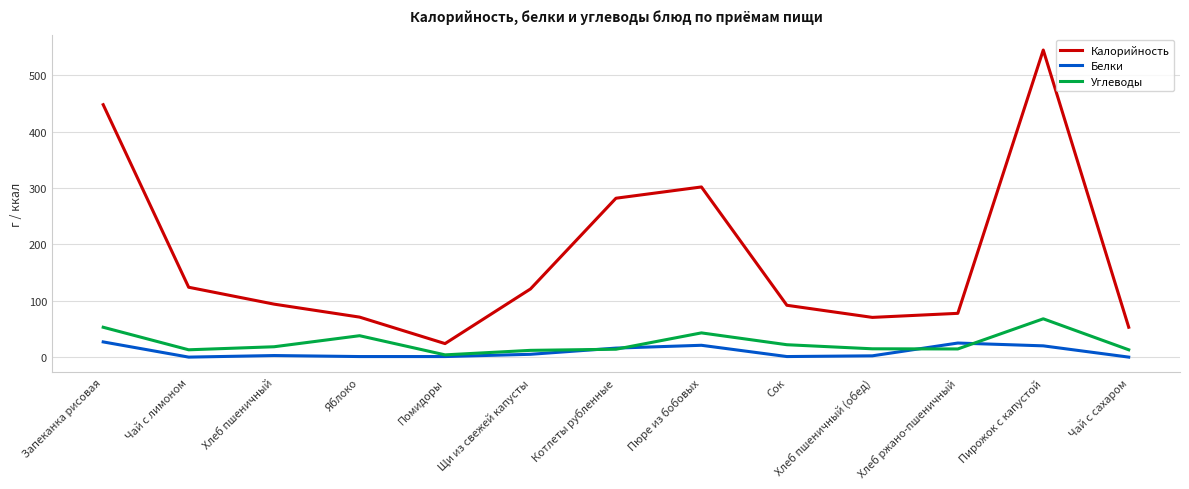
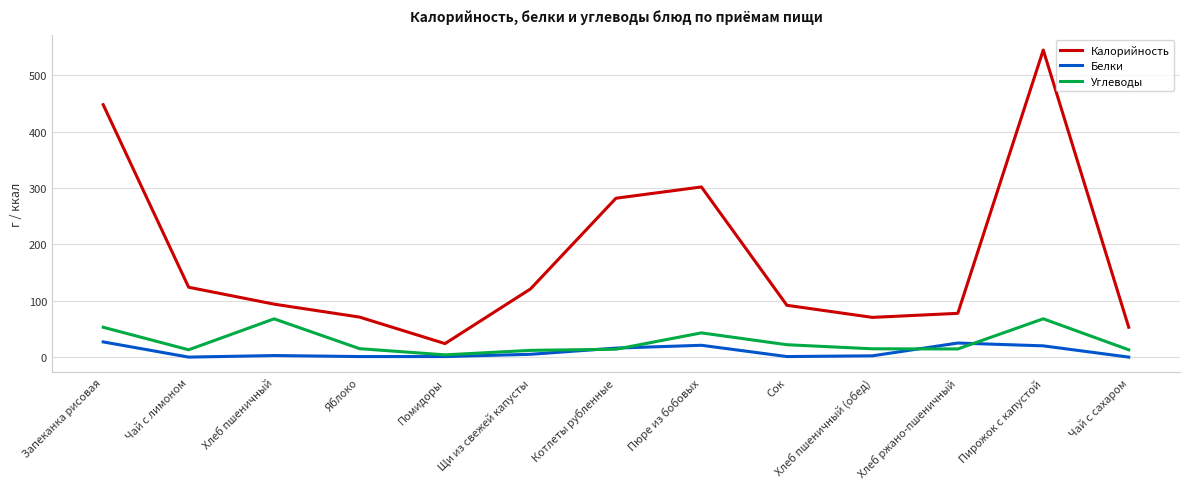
Углеводы, Хлеб пшеничный: 20 -> 70
Углеводы, Яблоко: 40 -> 20
